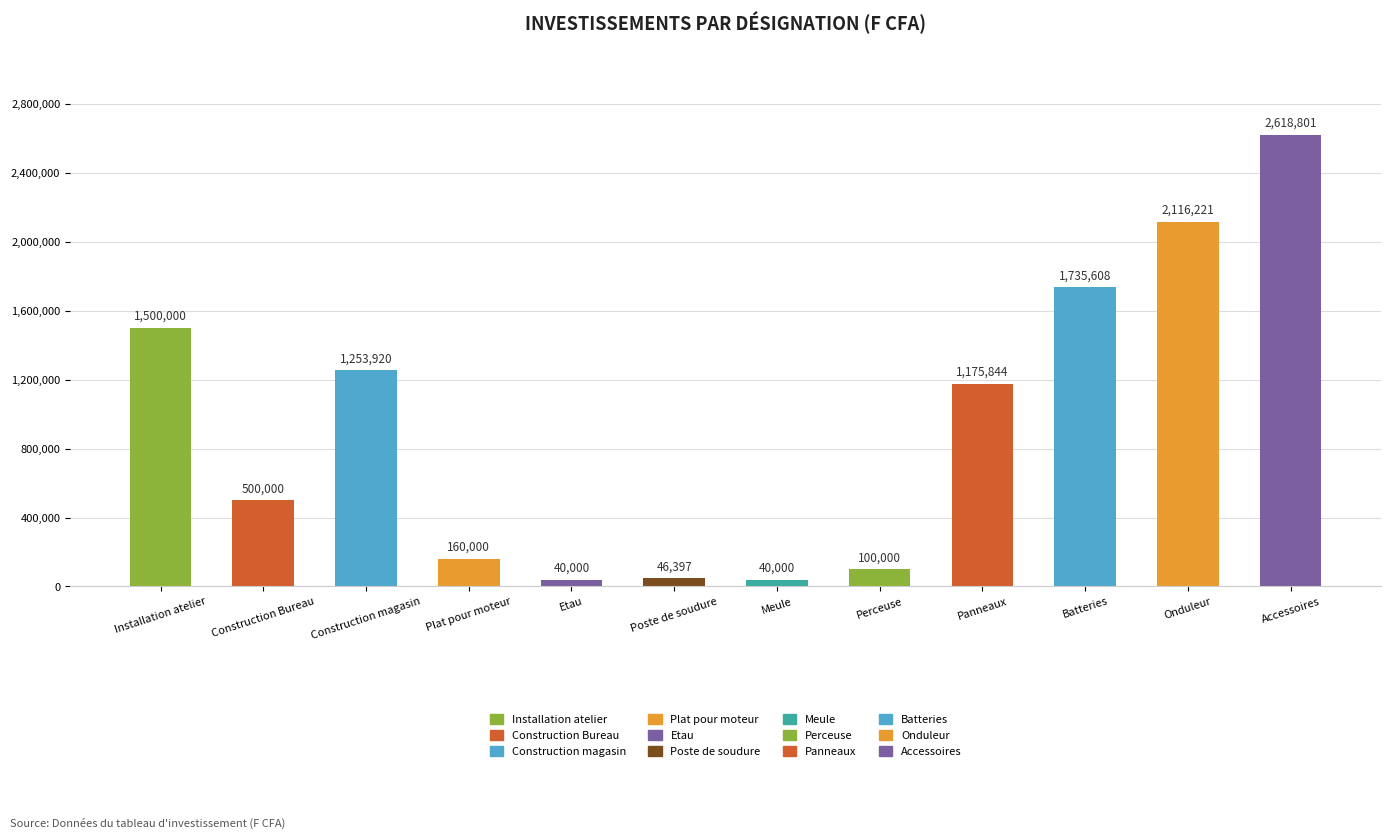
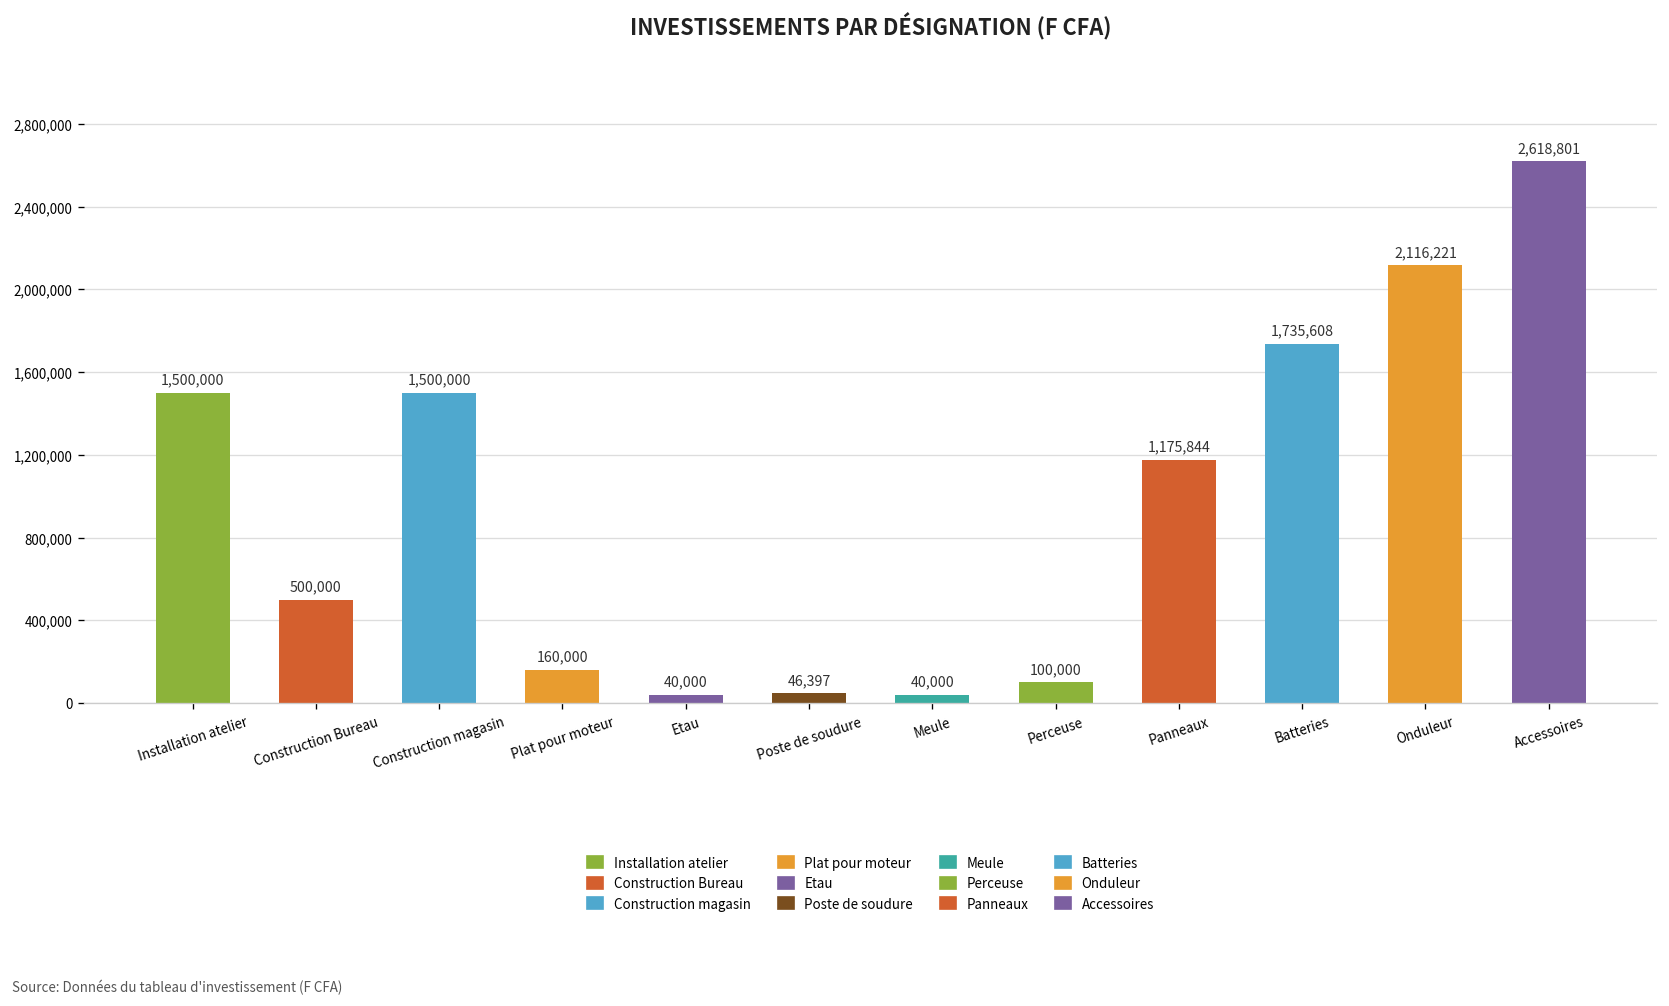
Construction magasin: 1,253,920 -> 1,500,000
